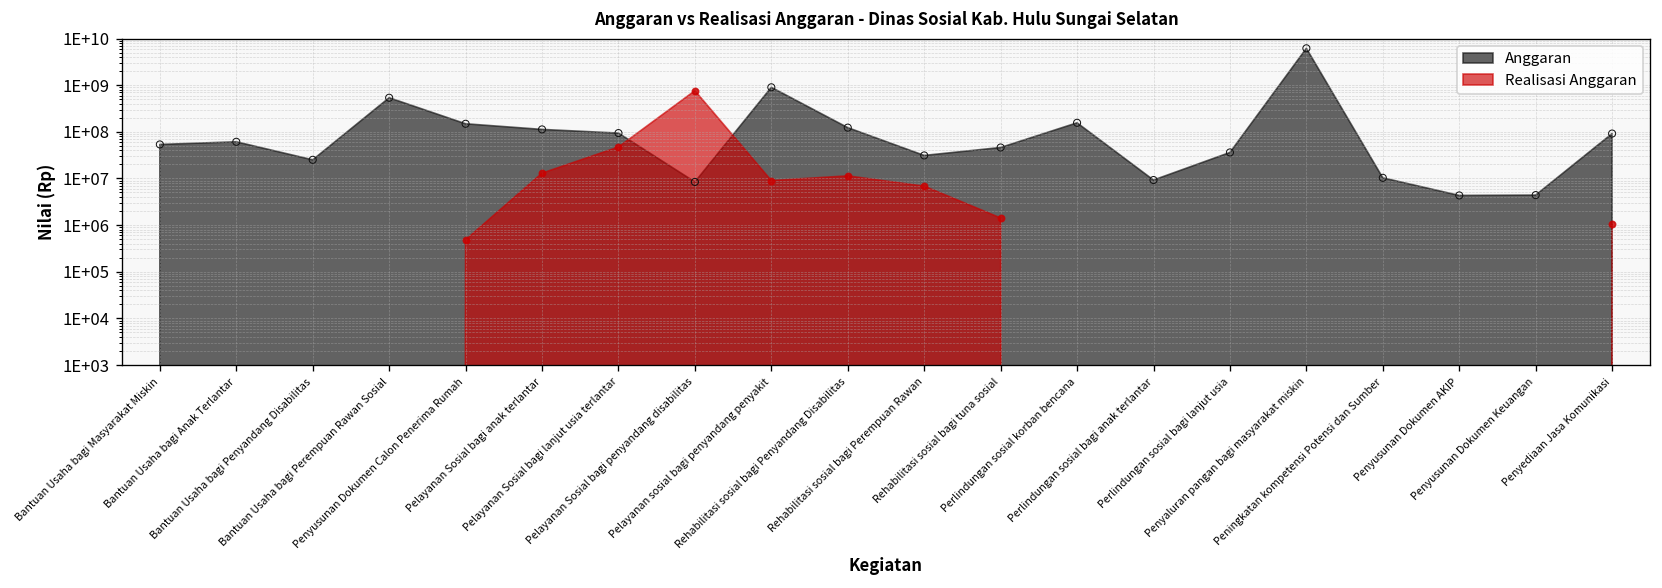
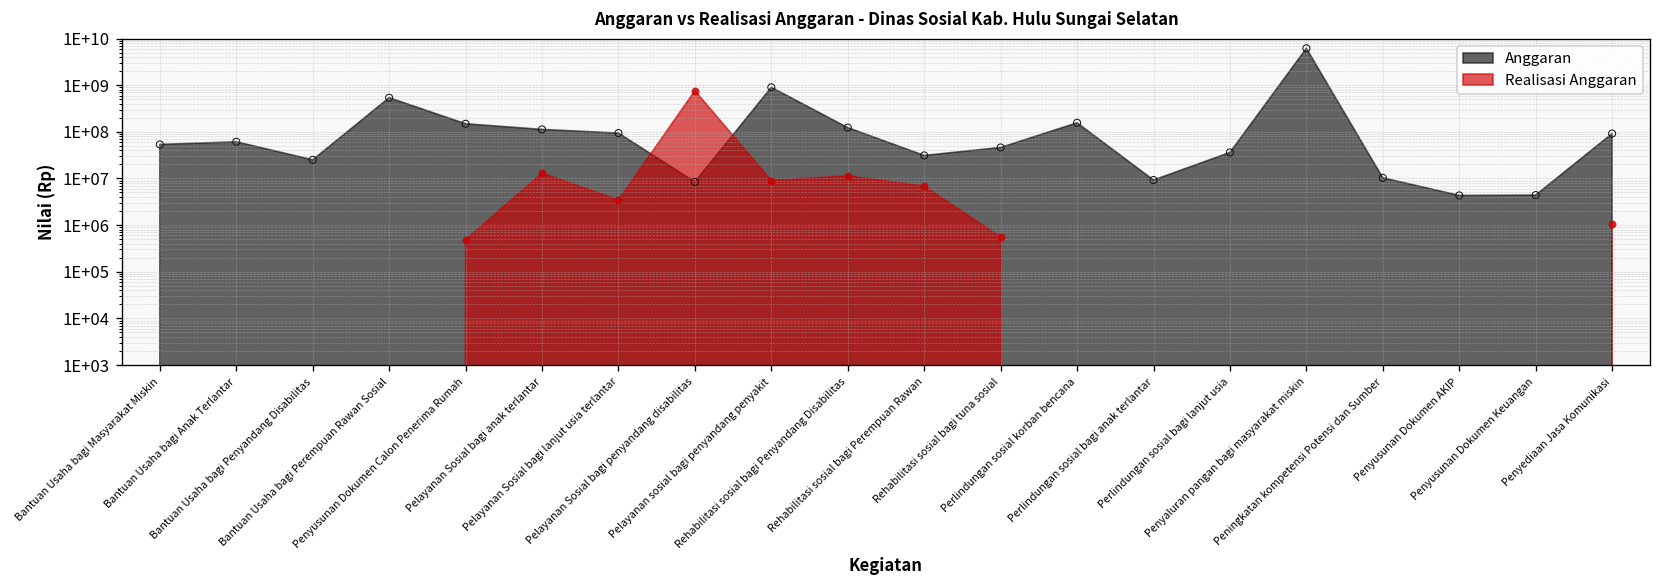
Realisasi Anggaran, Pelayanan Sosial bagi lanjut usia terlantar: 50000000 -> 3000000
Realisasi Anggaran, Rehabilitasi sosial bagi tuna sosial: 1400000 -> 600000
